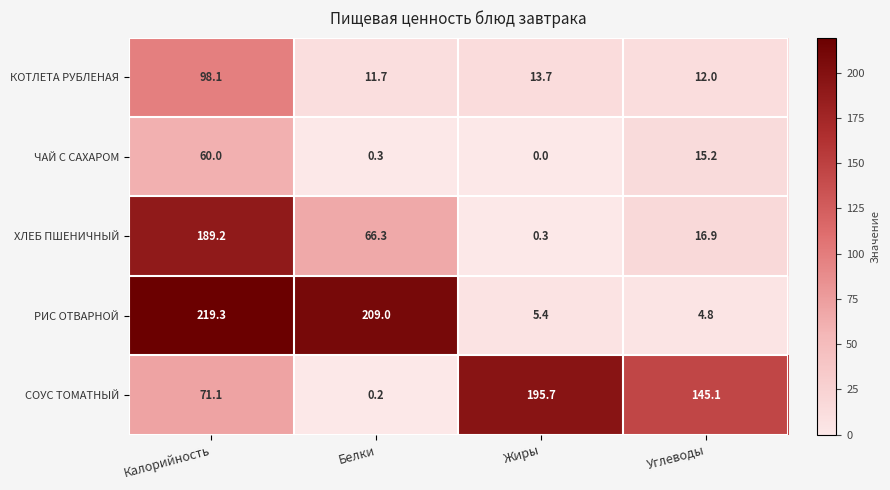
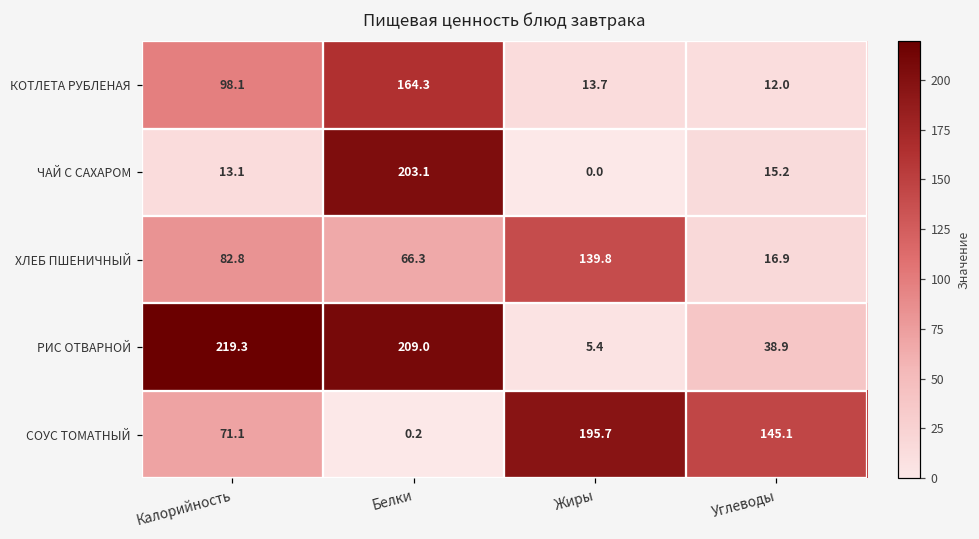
КОТЛЕТА РУБЛЕНАЯ, Белки: 11.7 -> 164.3
ЧАЙ С САХАРОМ, Калорийность: 60.0 -> 13.1
ЧАЙ С САХАРОМ, Белки: 0.3 -> 203.1
ХЛЕБ ПШЕНИЧНЫЙ, Калорийность: 189.2 -> 82.8
ХЛЕБ ПШЕНИЧНЫЙ, Жиры: 0.3 -> 139.8
РИС ОТВАРНОЙ, Углеводы: 4.8 -> 38.9
